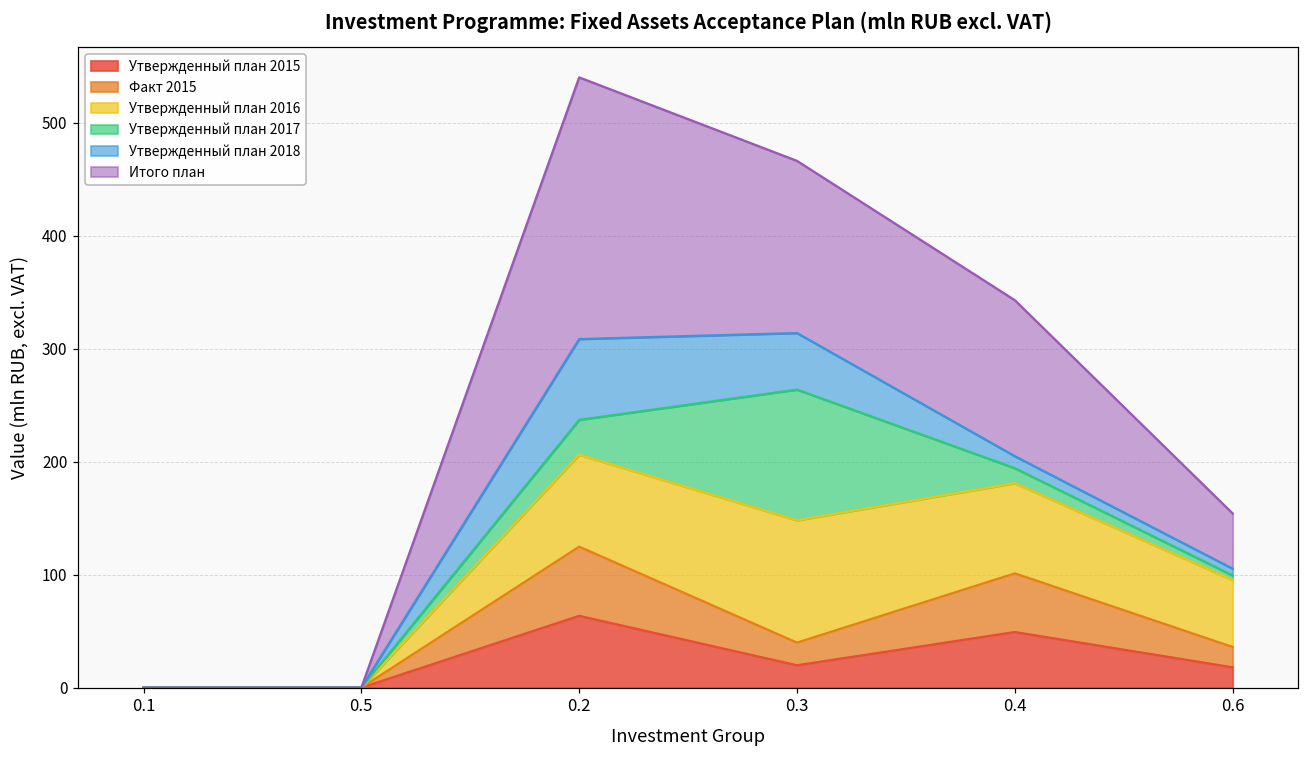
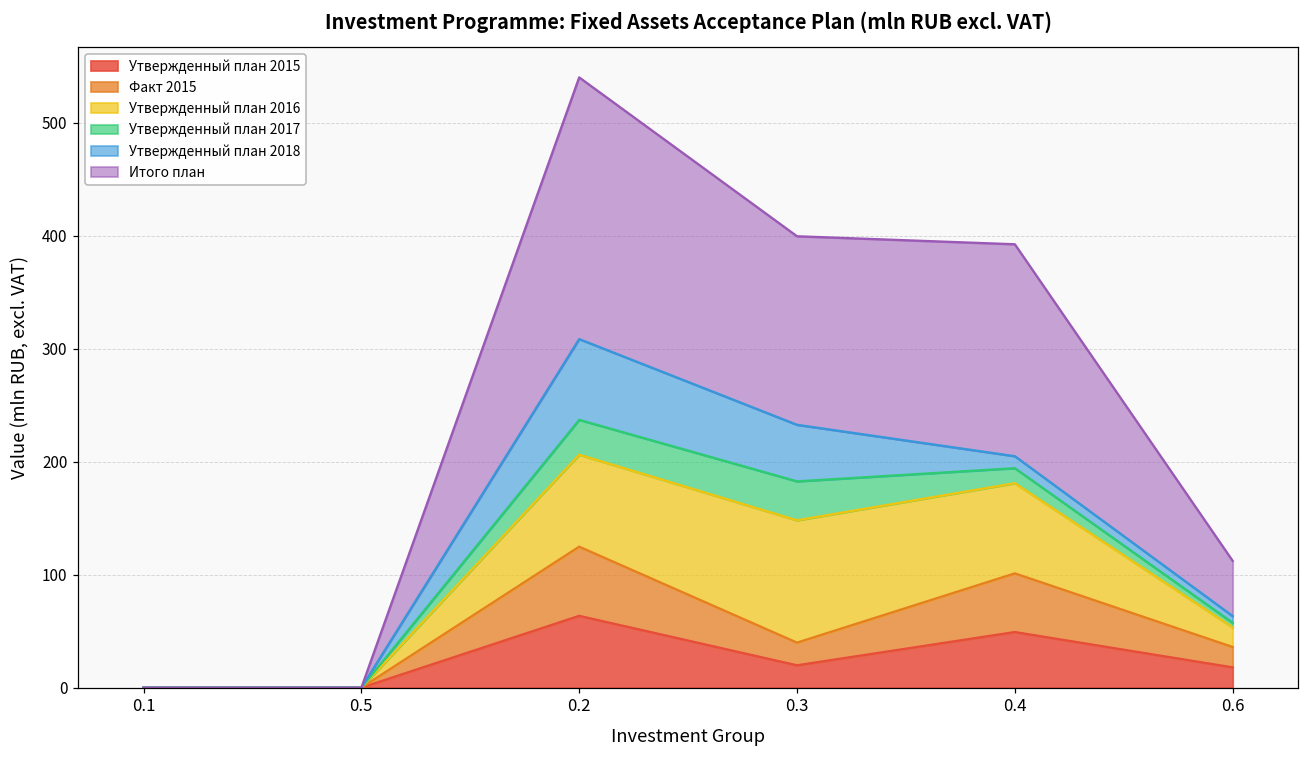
Утвержденный план 2017, 0.3: 116 -> 34
Итого план, 0.3: 152 -> 167
Итого план, 0.4: 138 -> 188
Утвержденный план 2016, 0.6: 59 -> 17
